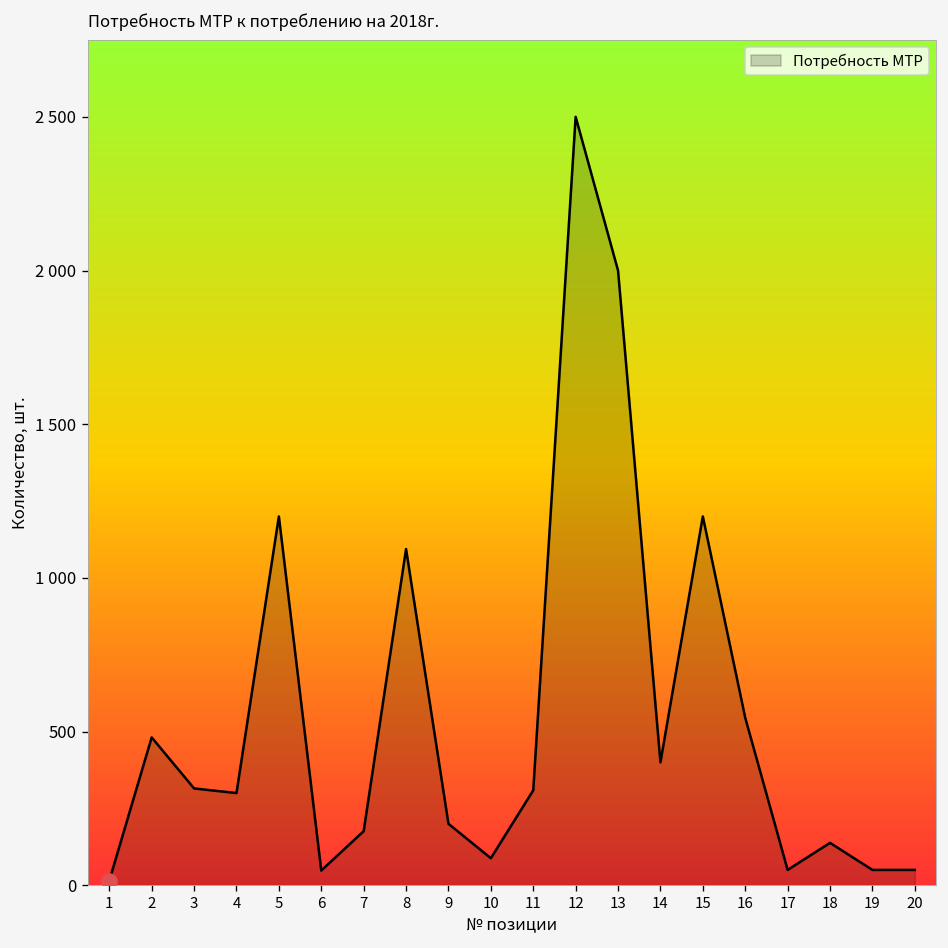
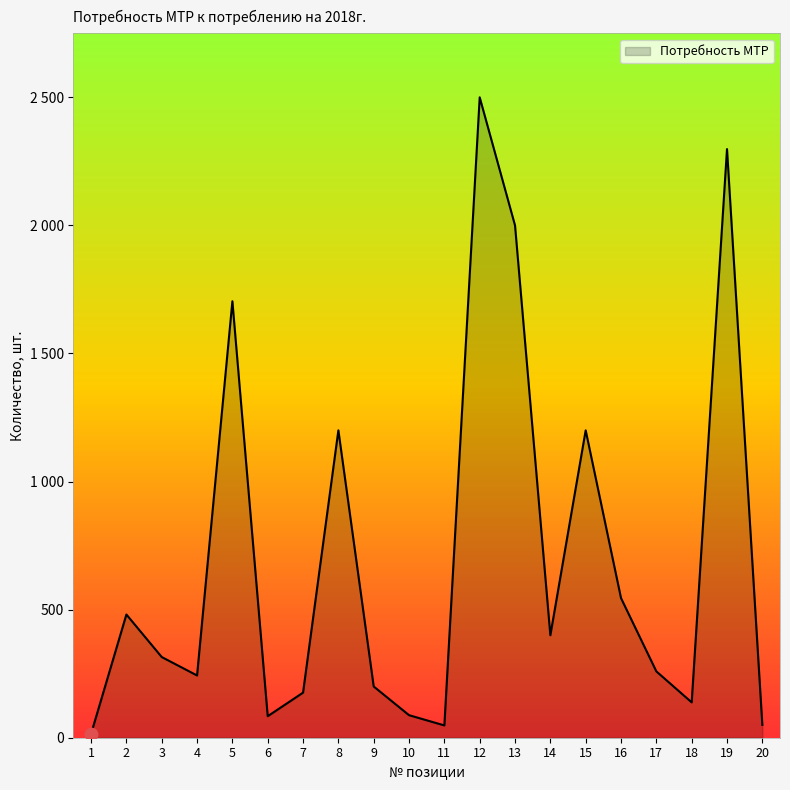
Потребность МТР, 4: 300 -> 240
Потребность МТР, 5: 1200 -> 1700
Потребность МТР, 6: 50 -> 80
Потребность МТР, 8: 1090 -> 1200
Потребность МТР, 11: 310 -> 50
Потребность МТР, 17: 50 -> 260
Потребность МТР, 19: 50 -> 2300
